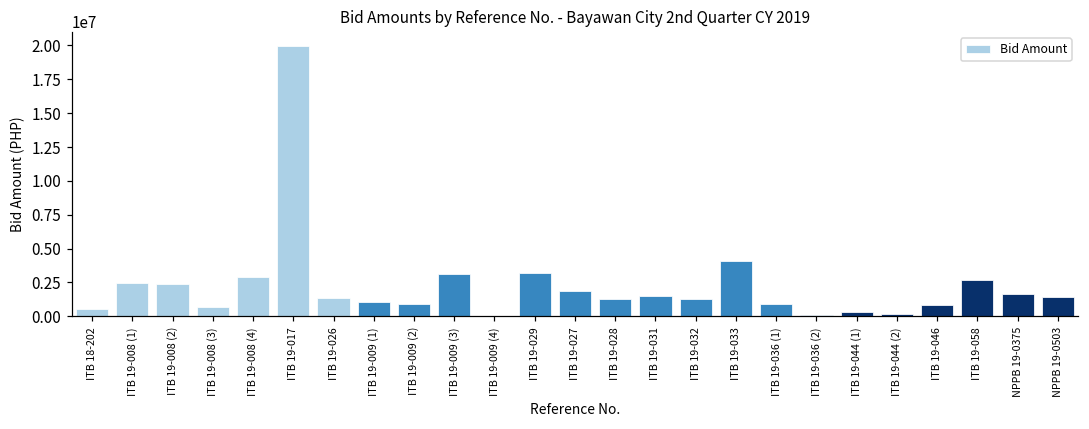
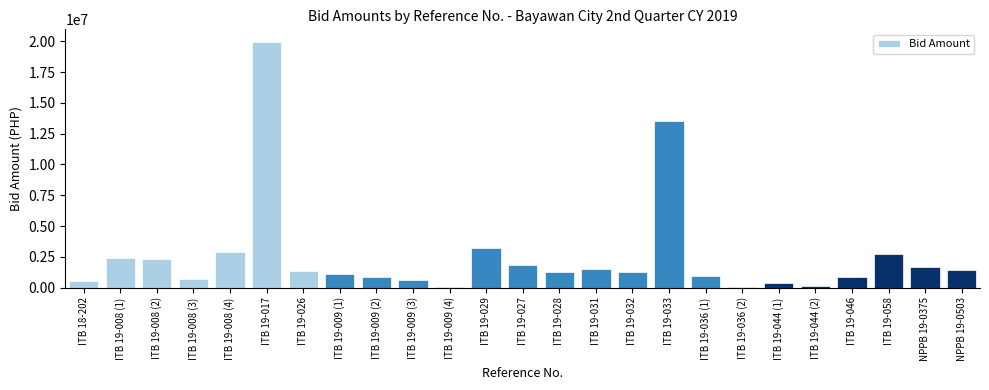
ITB 19-009 (3): 3100000 -> 600000
ITB 19-033: 4100000 -> 13500000
